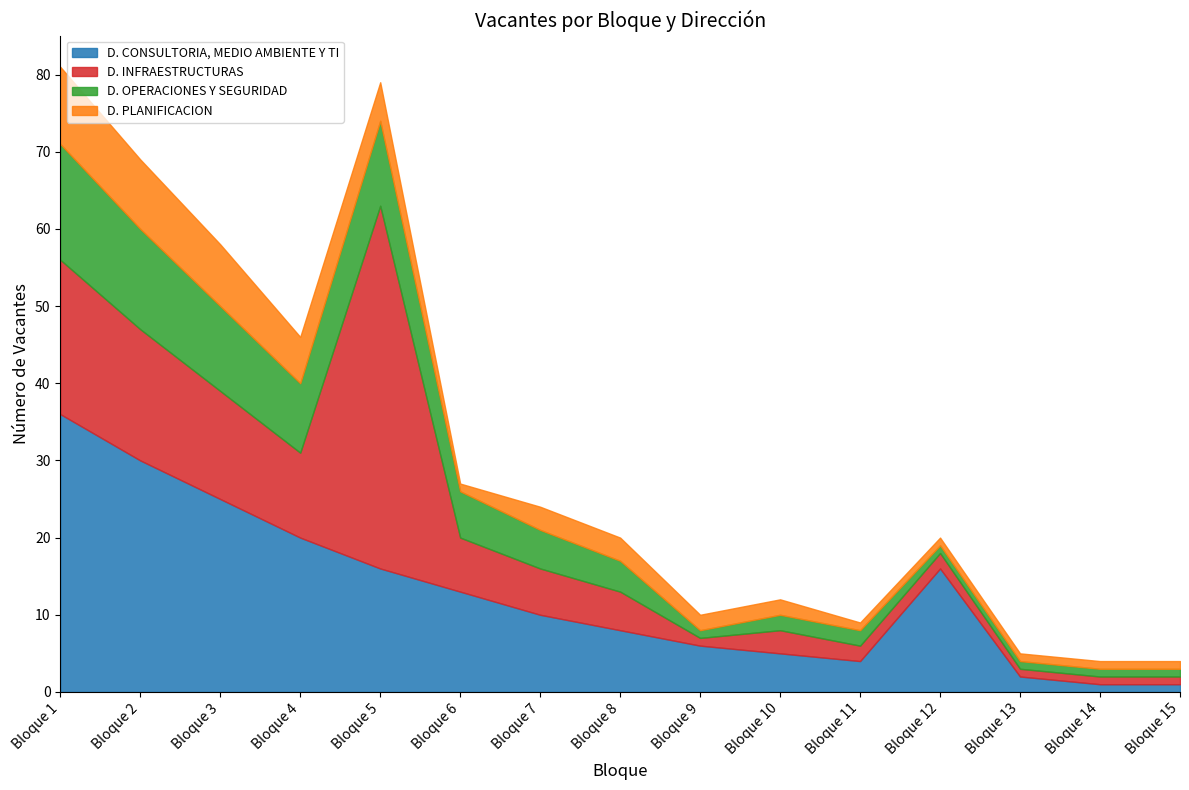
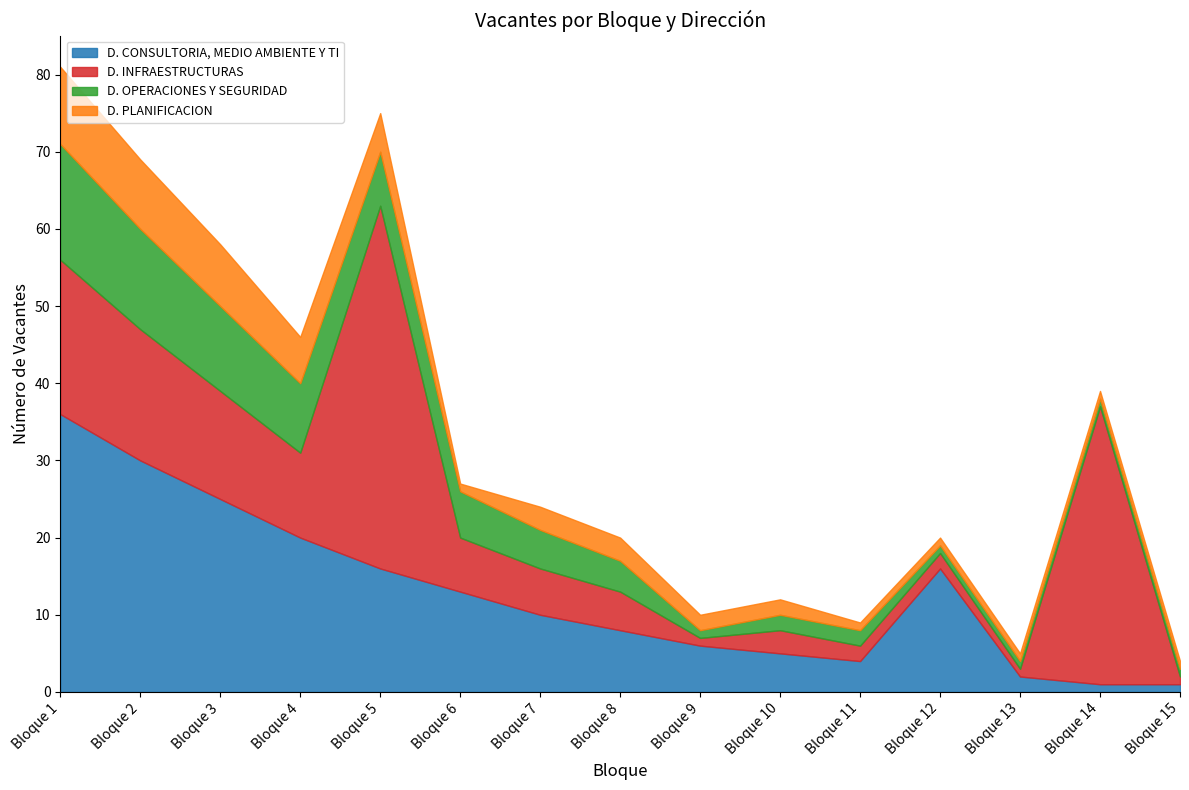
D. OPERACIONES Y SEGURIDAD, Bloque 5: 11 -> 7
D. INFRAESTRUCTURAS, Bloque 14: 1 -> 36
